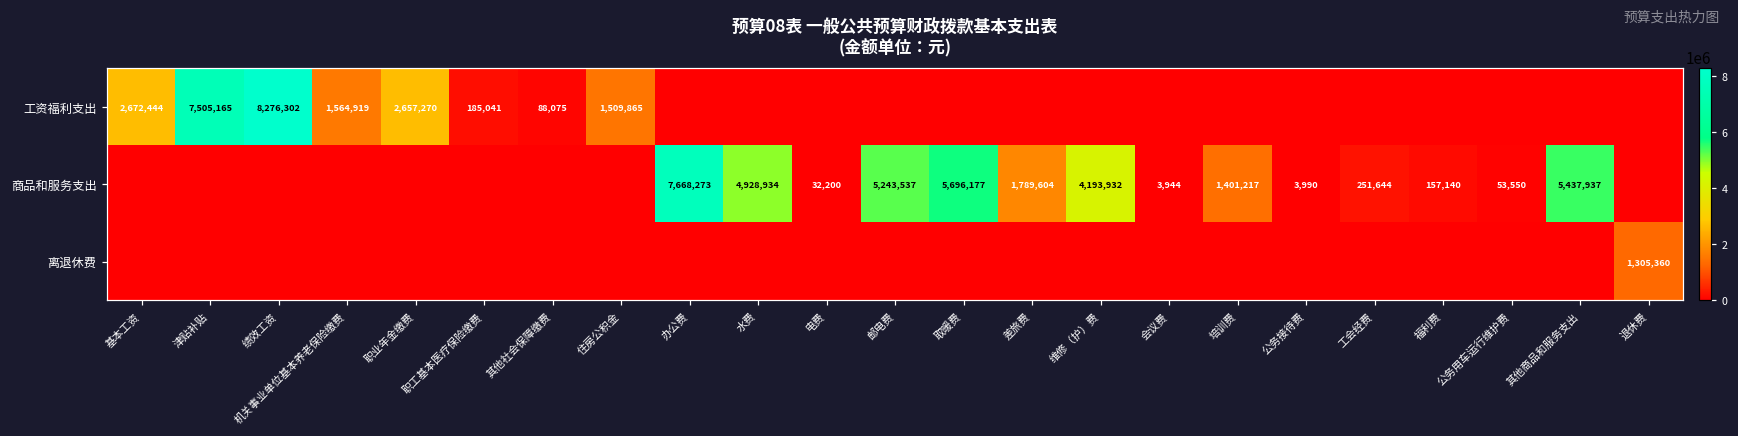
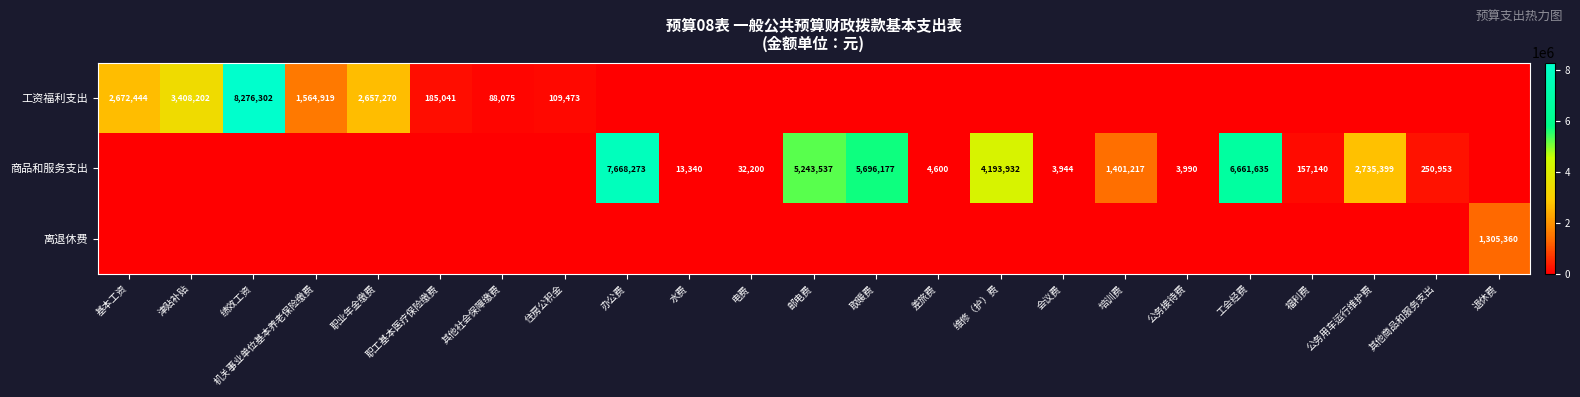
工资福利支出, 津贴补贴: 7,505,165 -> 3,408,202
工资福利支出, 住房公积金: 1,509,865 -> 109,473
商品和服务支出, 水费: 4,928,934 -> 13,340
商品和服务支出, 差旅费: 1,789,604 -> 4,600
商品和服务支出, 工会经费: 251,644 -> 6,661,635
商品和服务支出, 公务用车运行维护费: 53,550 -> 2,735,399
商品和服务支出, 其他商品和服务支出: 5,437,937 -> 250,953
